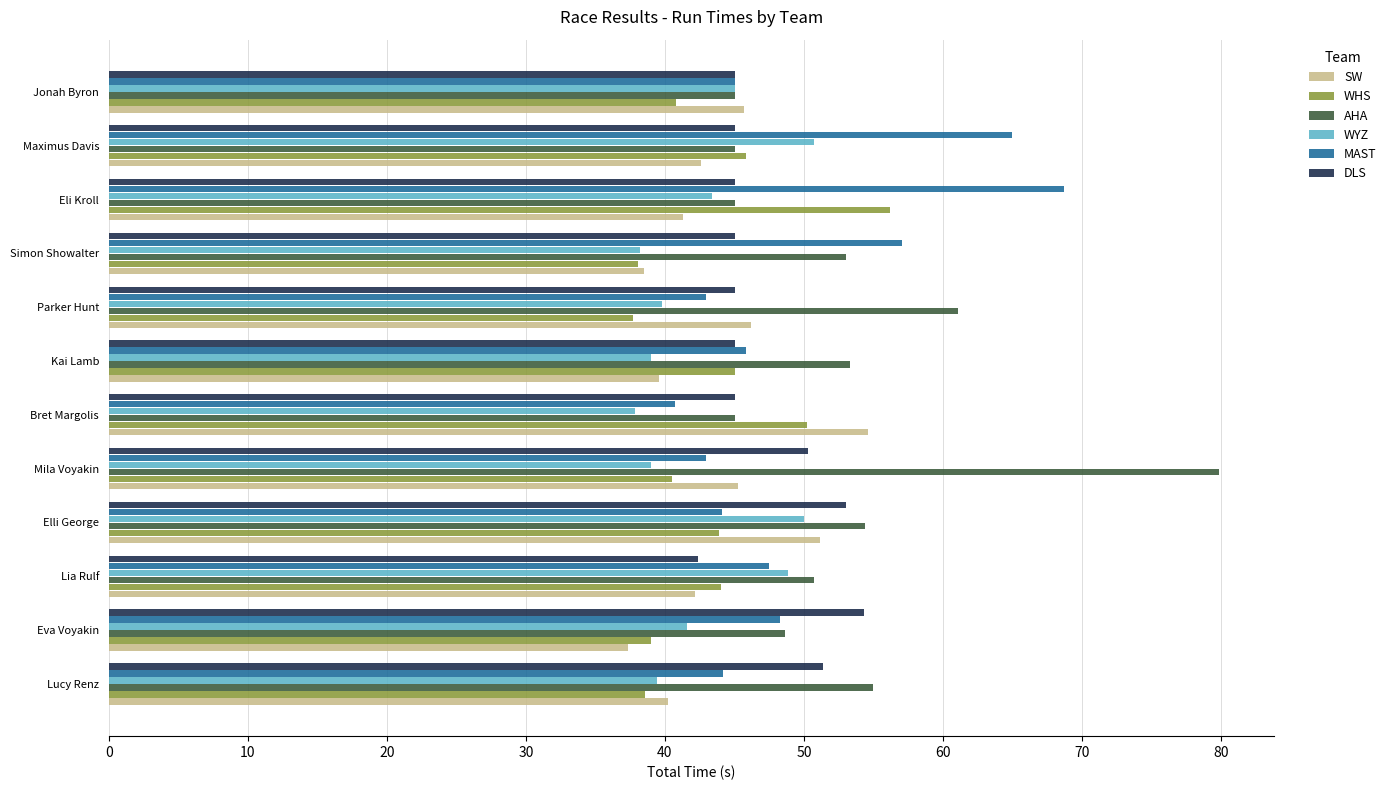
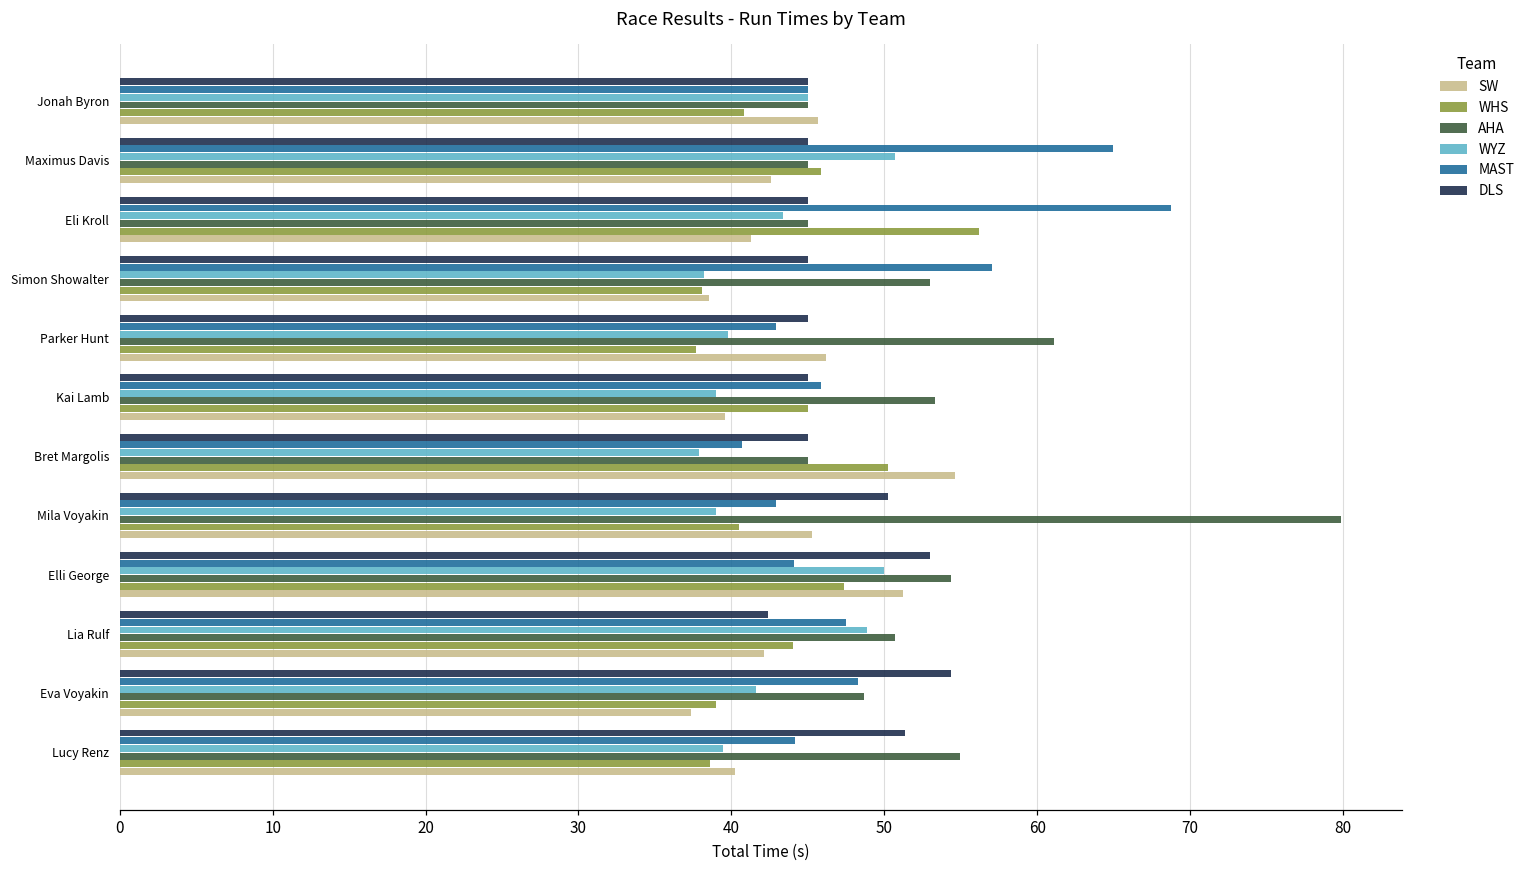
WHS, Elli George: 43.9 -> 47.4
